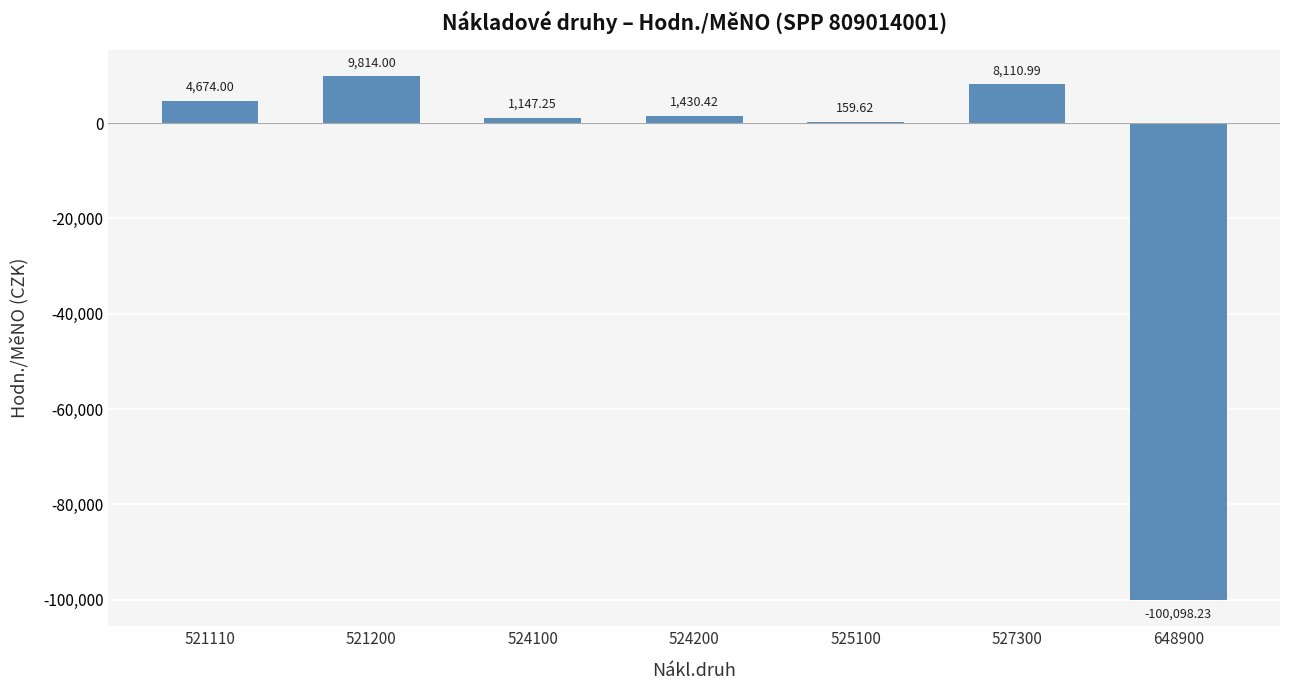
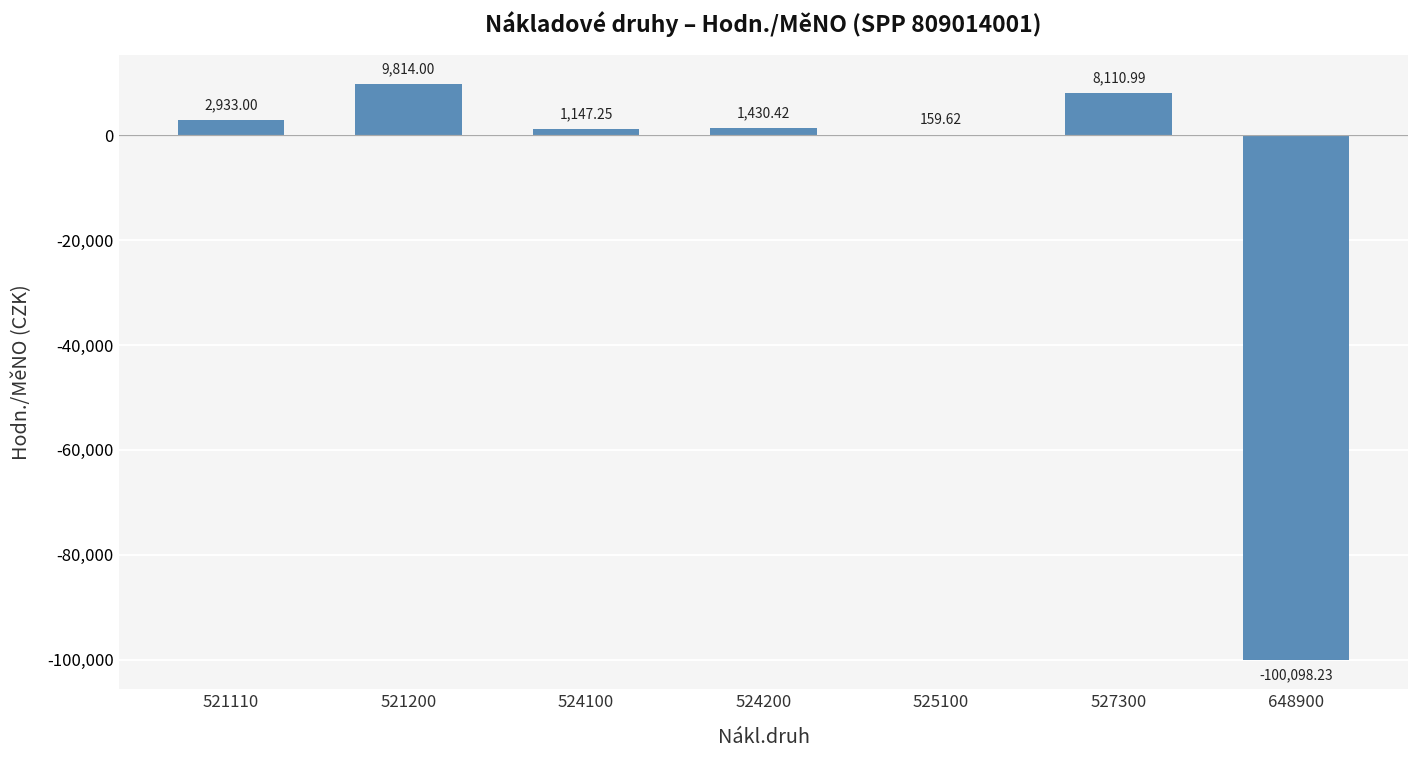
521110: 4,674.00 -> 2,933.00
